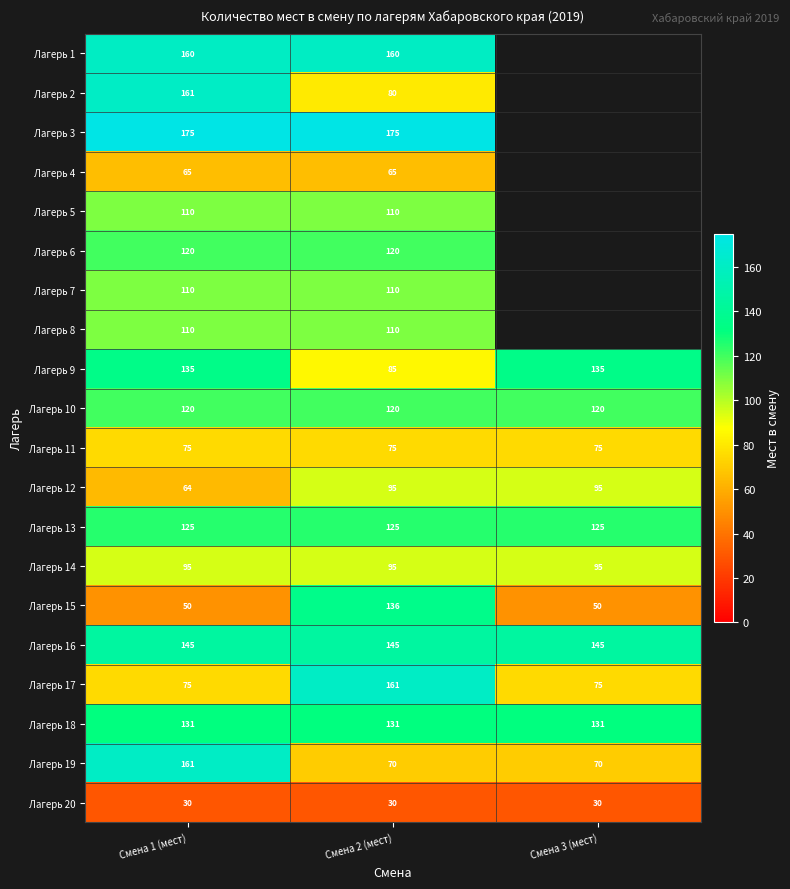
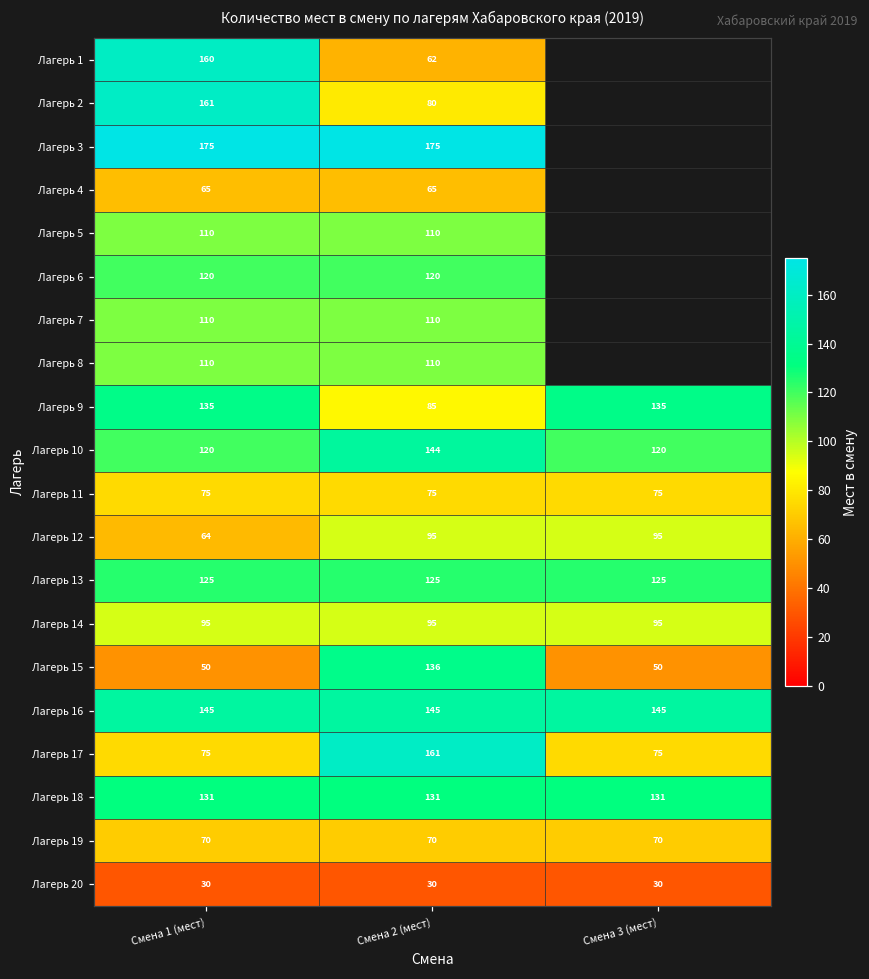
Лагерь 1, Смена 2 (мест): 160 -> 62
Лагерь 10, Смена 2 (мест): 120 -> 144
Лагерь 19, Смена 1 (мест): 161 -> 70
